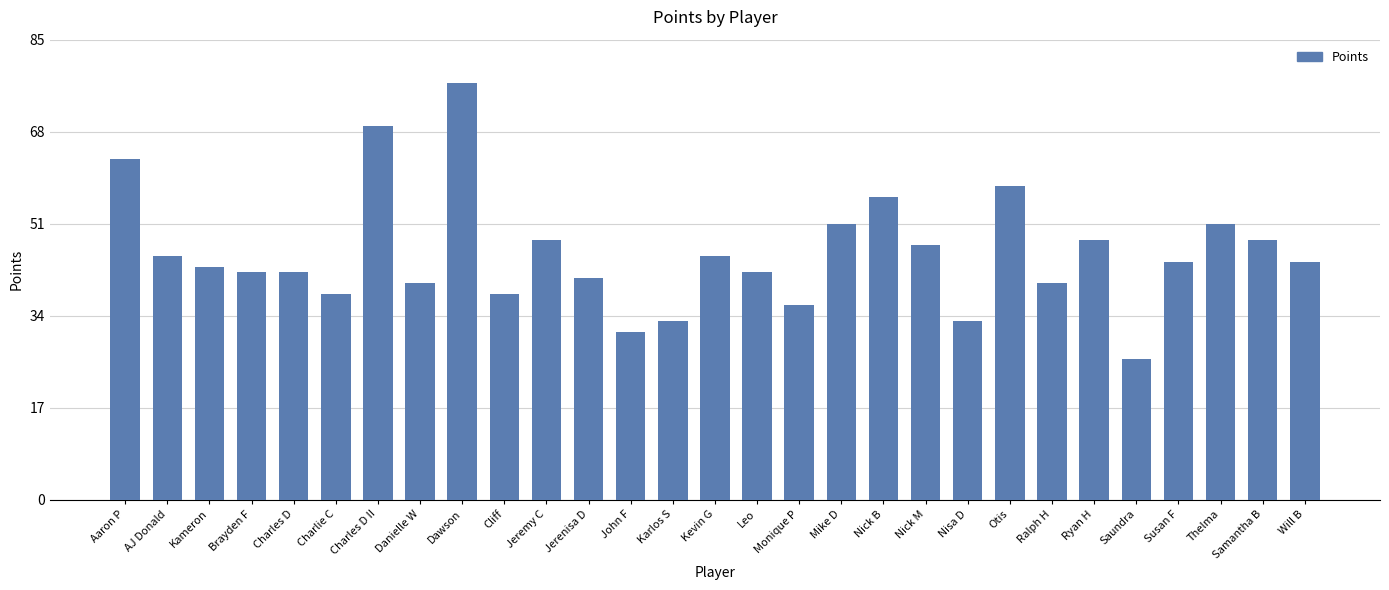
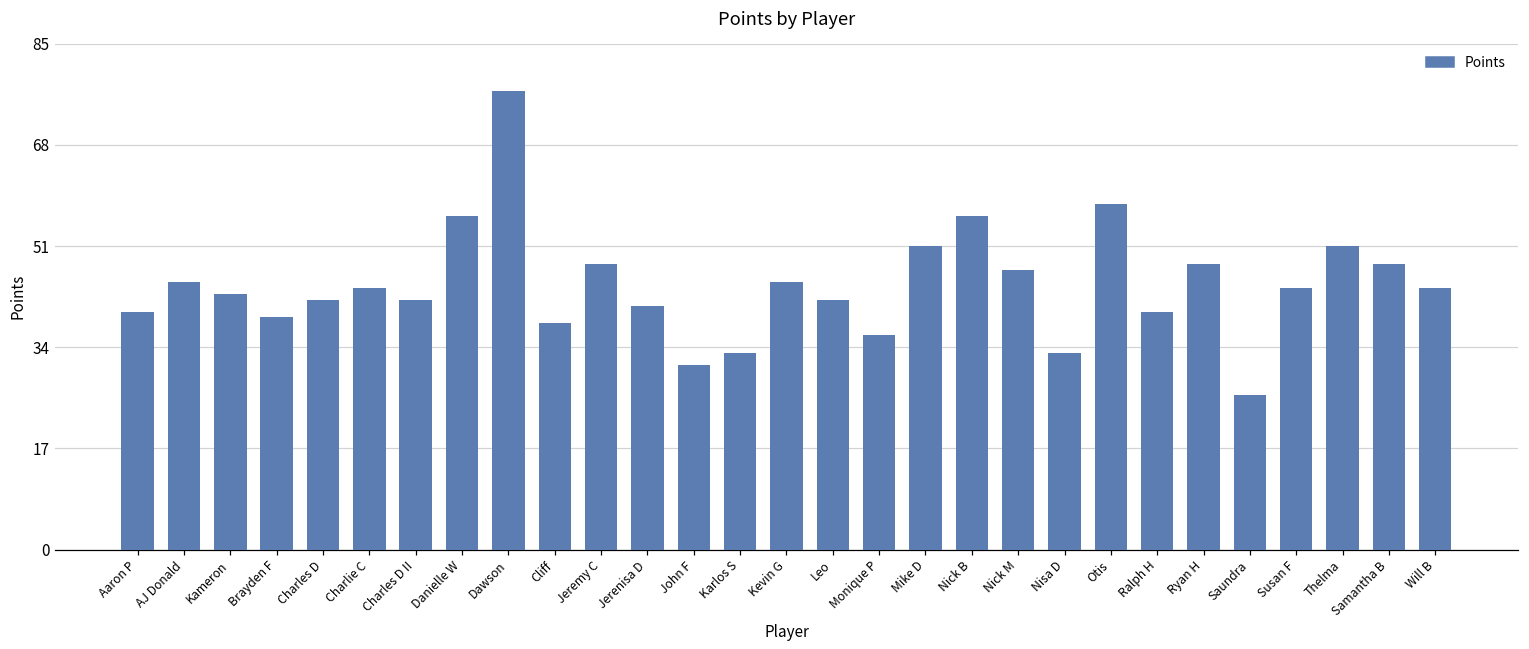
Aaron P: 63 -> 40
Brayden F: 42 -> 39
Charlie C: 38 -> 44
Charles D II: 69 -> 42
Danielle W: 40 -> 56
